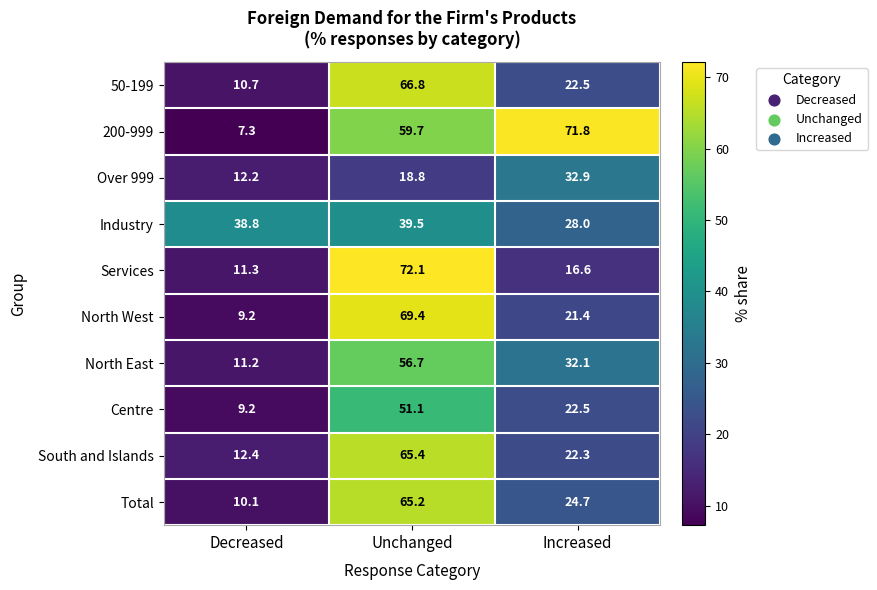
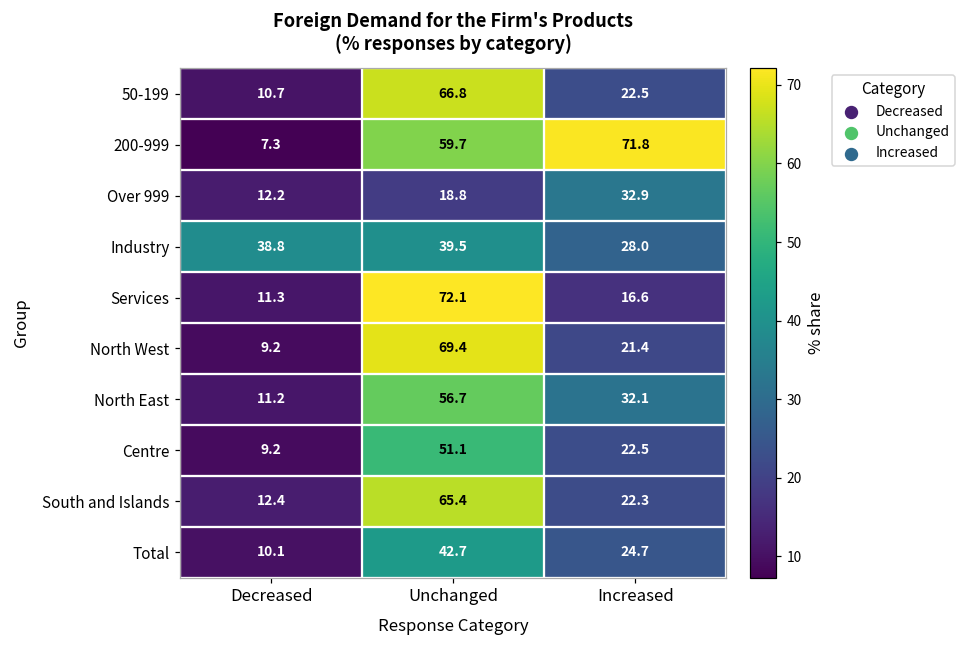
Total, Unchanged: 65.2 -> 42.7
